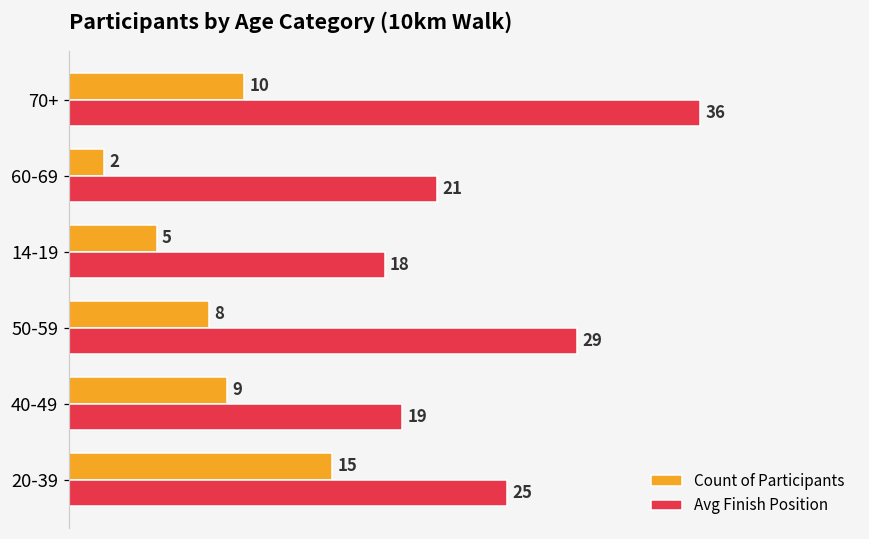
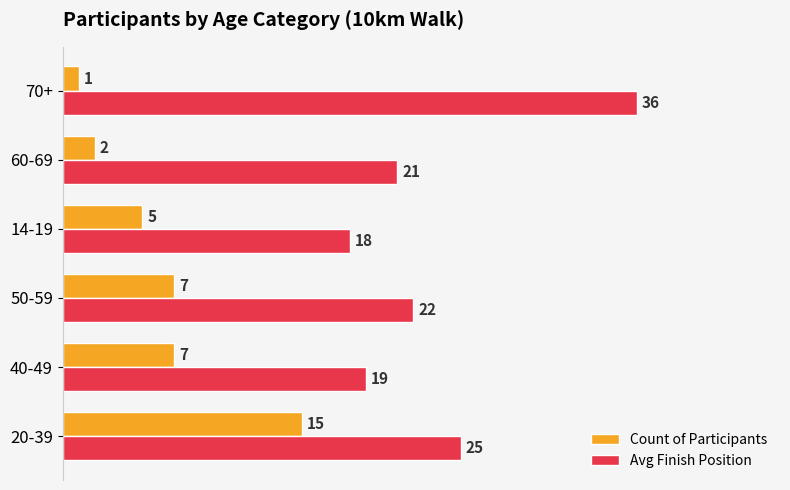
Count of Participants, 70+: 10 -> 1
Count of Participants, 50-59: 8 -> 7
Avg Finish Position, 50-59: 29 -> 22
Count of Participants, 40-49: 9 -> 7
